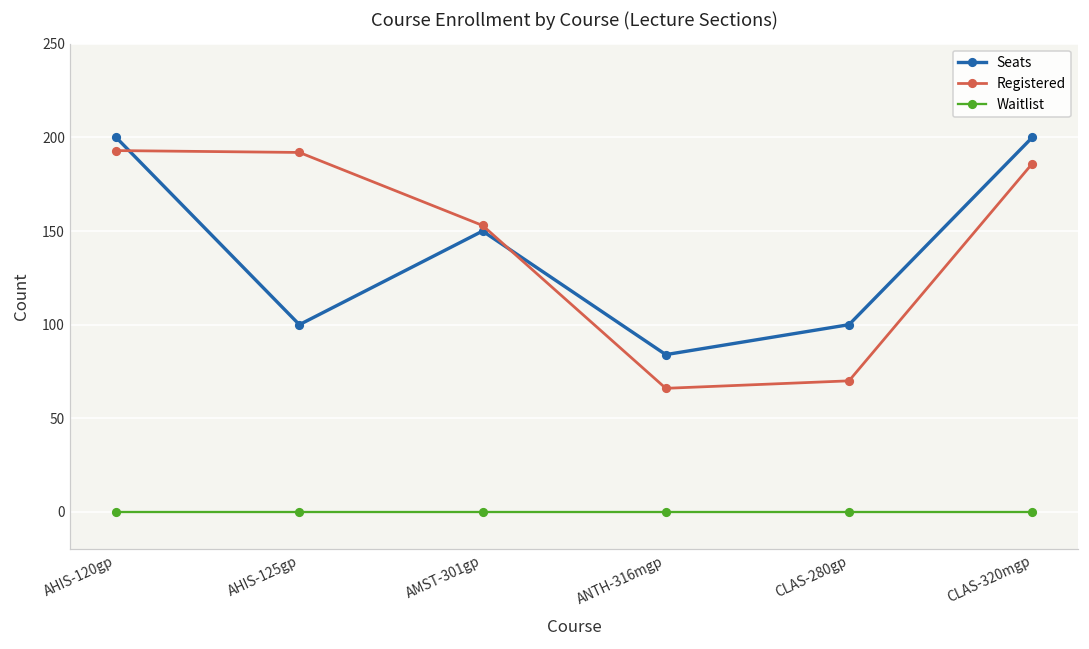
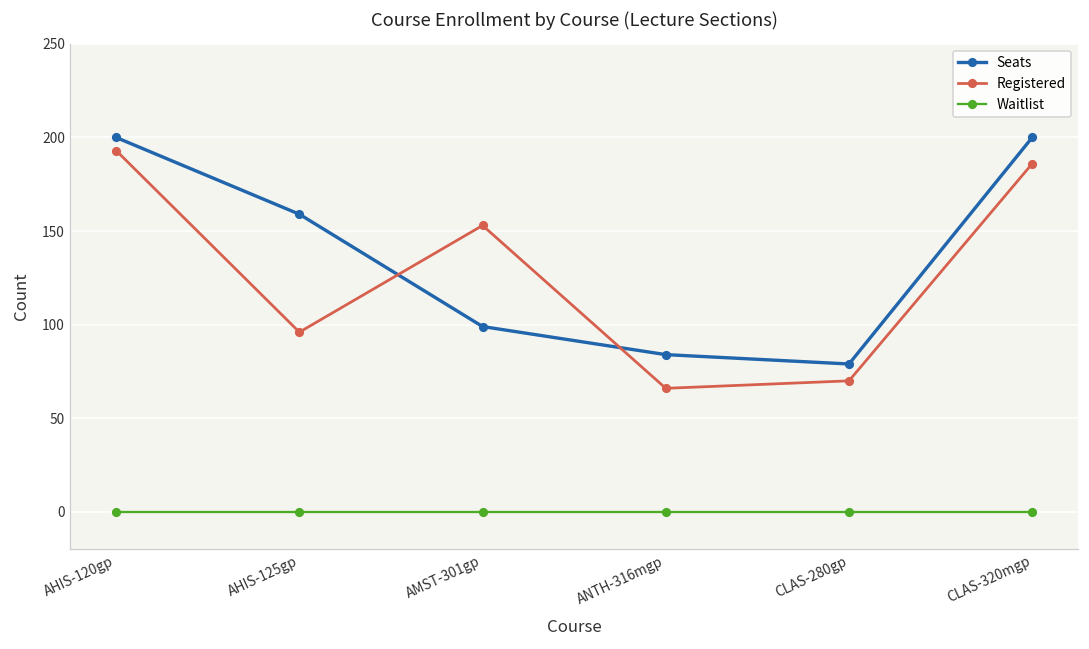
Seats, AHIS-125gp: 100 -> 159
Registered, AHIS-125gp: 192 -> 96
Seats, AMST-301gp: 150 -> 99
Seats, CLAS-280gp: 100 -> 79
